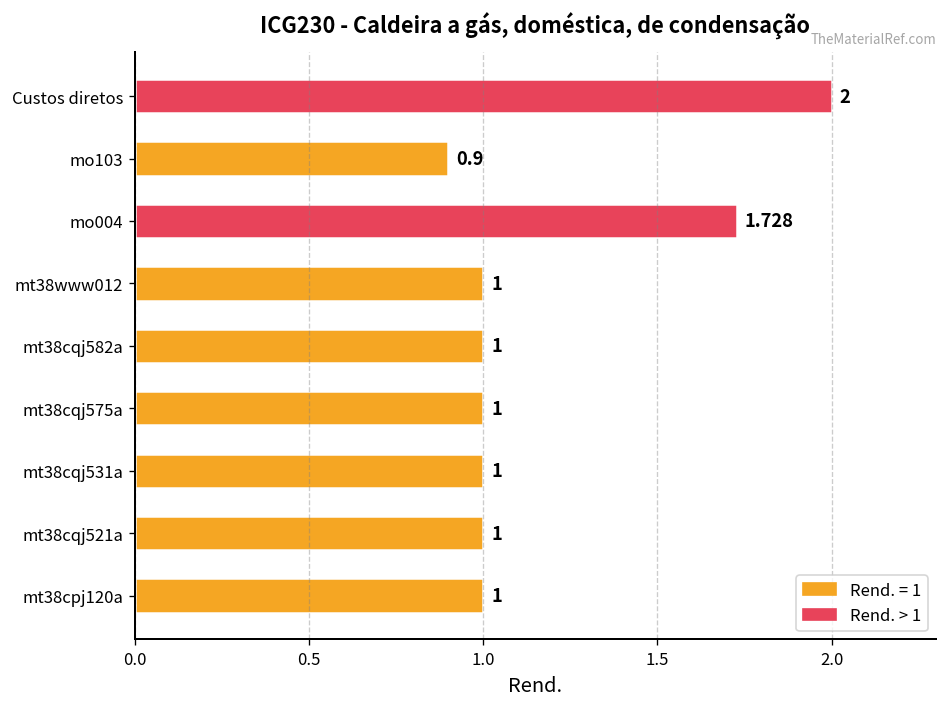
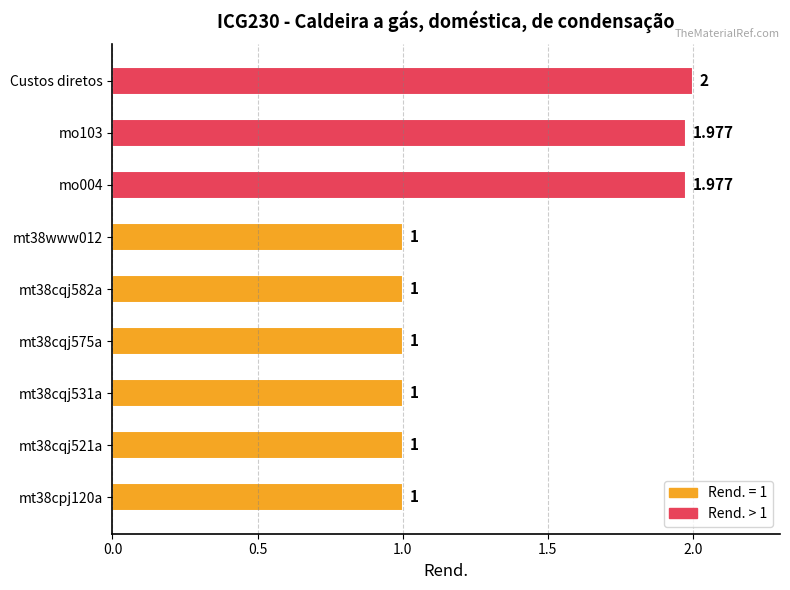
mo103: 0.9 -> 1.977
mo004: 1.728 -> 1.977
